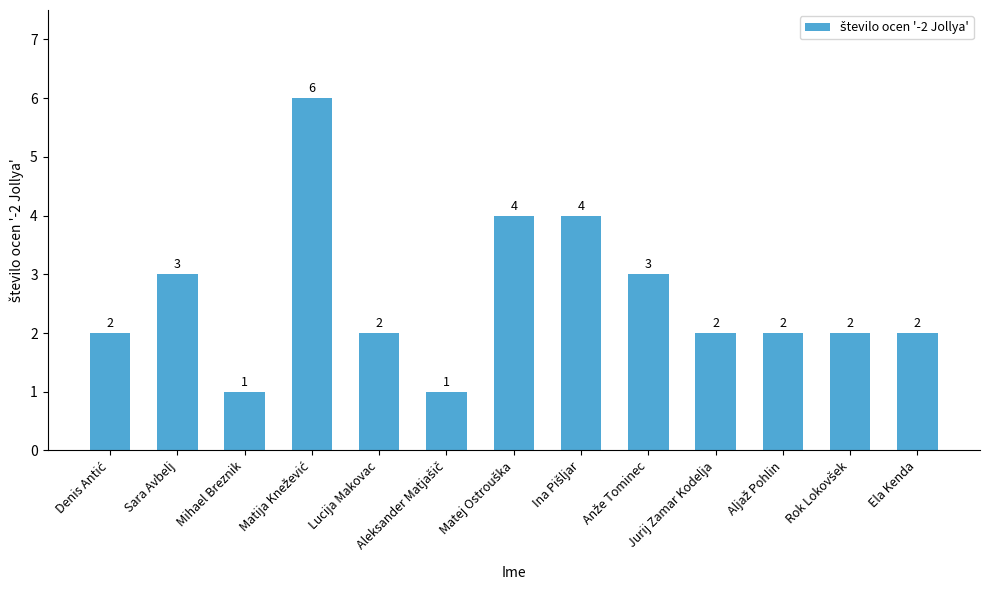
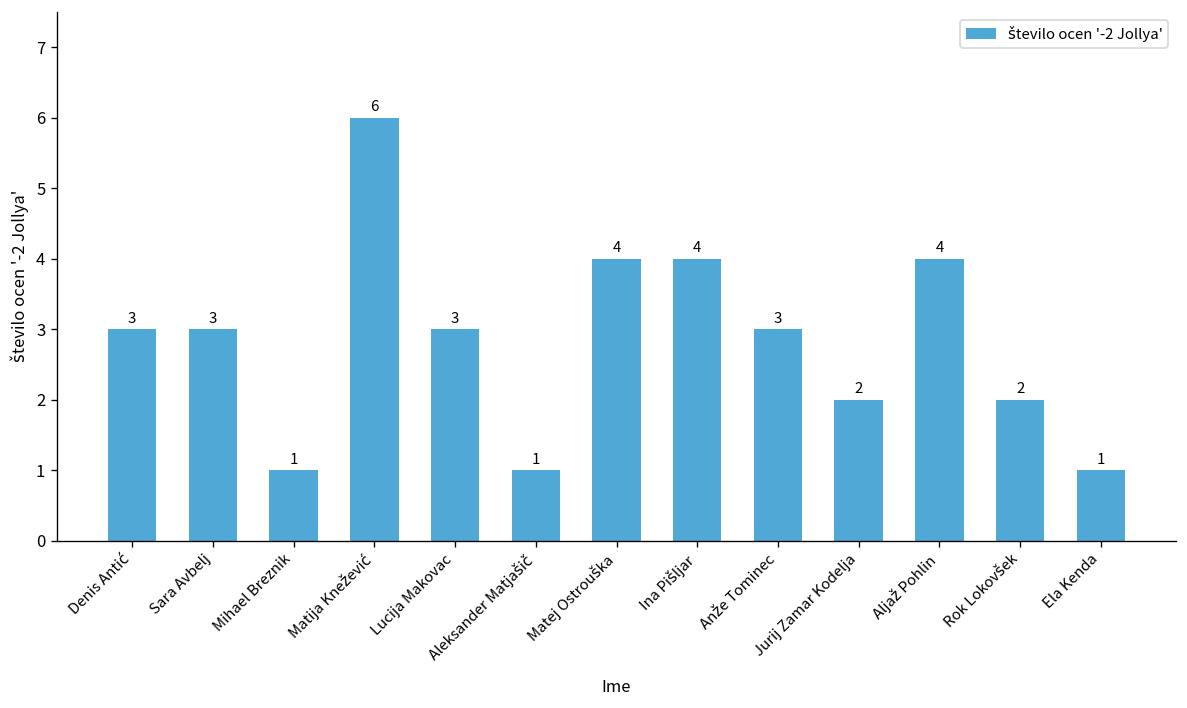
Denis Antić: 2 -> 3
Lucija Makovac: 2 -> 3
Aljaž Pohlin: 2 -> 4
Ela Kenda: 2 -> 1
